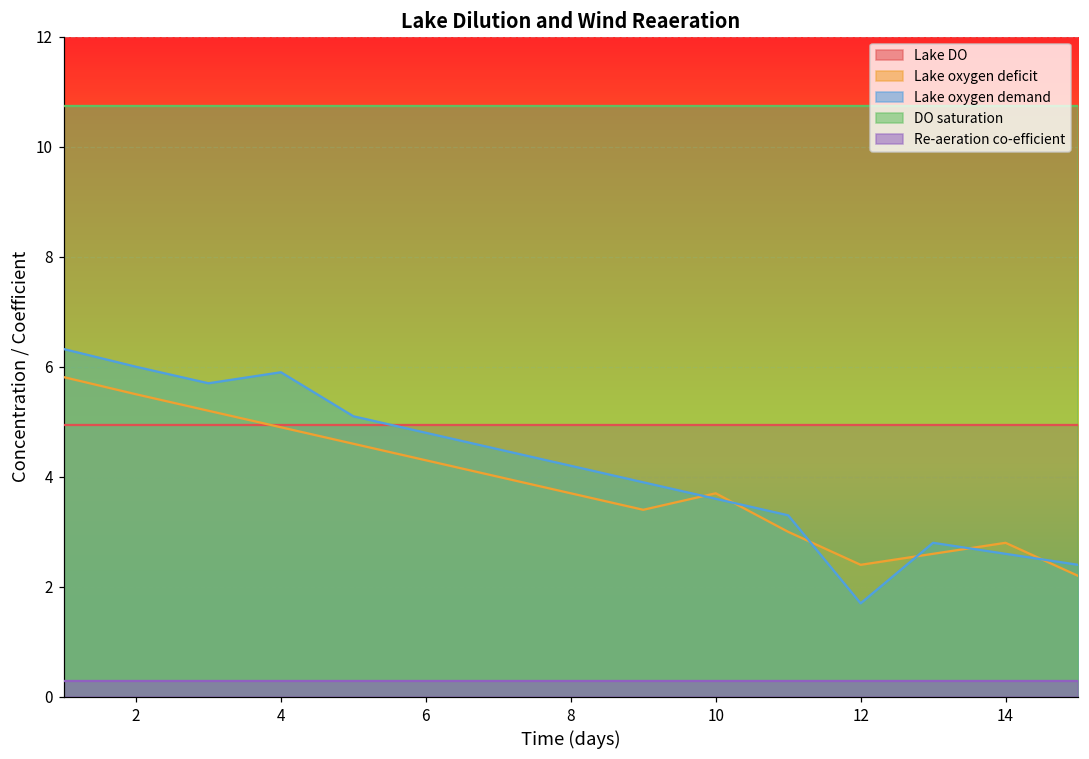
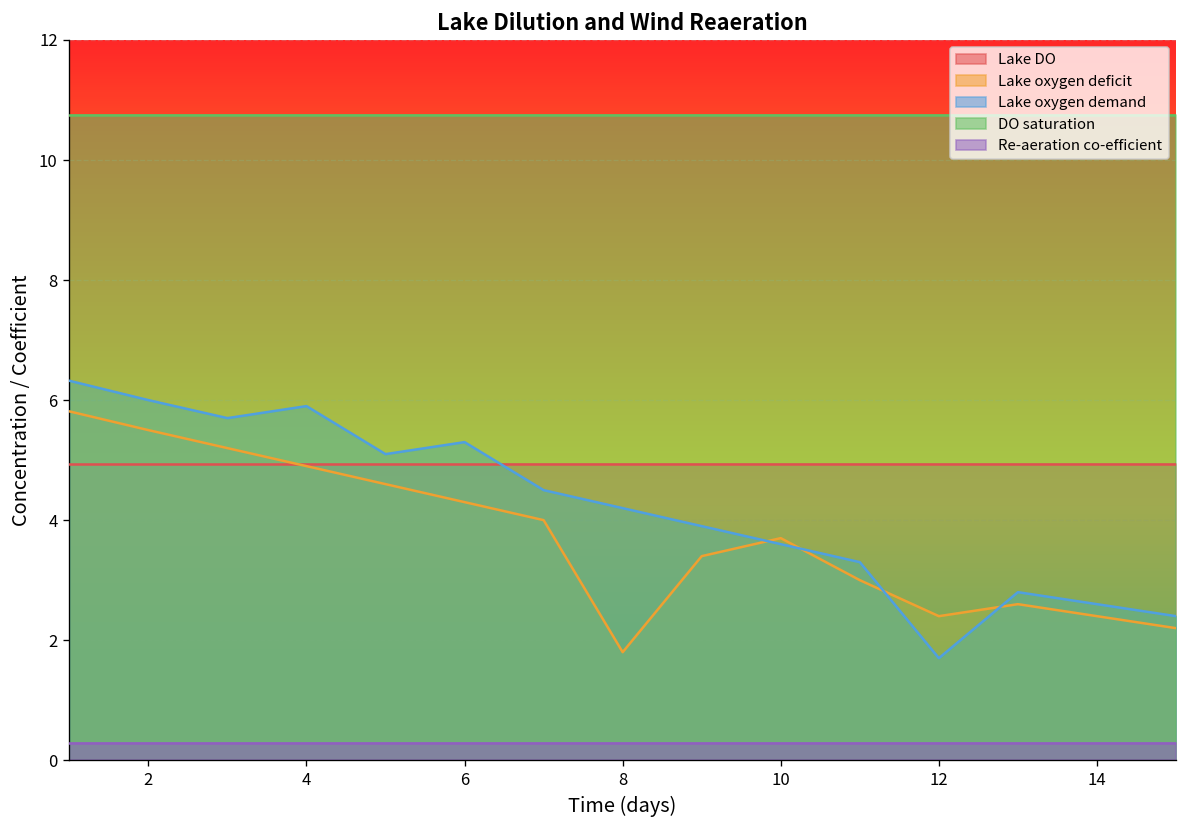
Lake oxygen demand, 6: 4.8 -> 5.3
Lake oxygen deficit, 8: 3.7 -> 1.8
Lake oxygen deficit, 14: 2.8 -> 2.4
